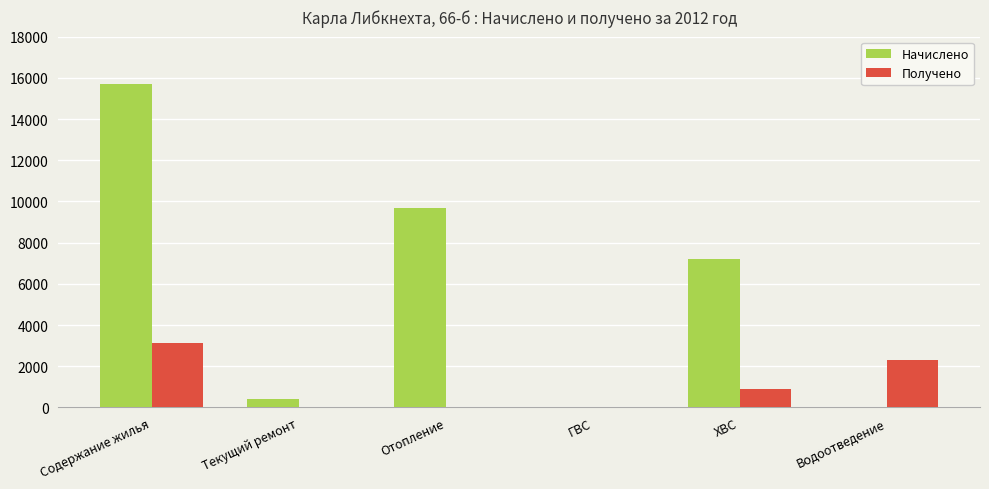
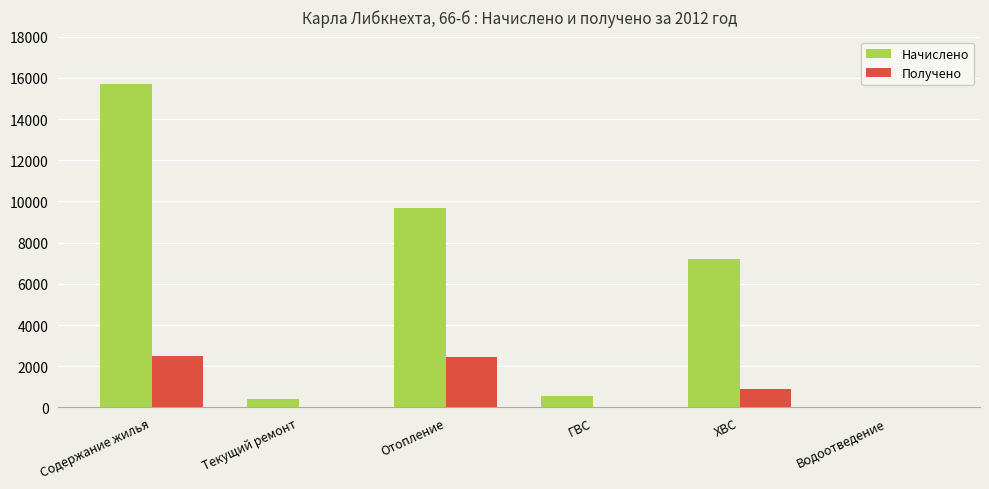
Получено, Содержание жилья: 3100 -> 2500
Получено, Отопление: 0 -> 2400
Начислено, ГВС: 0 -> 600
Получено, Водоотведение: 2300 -> 0
